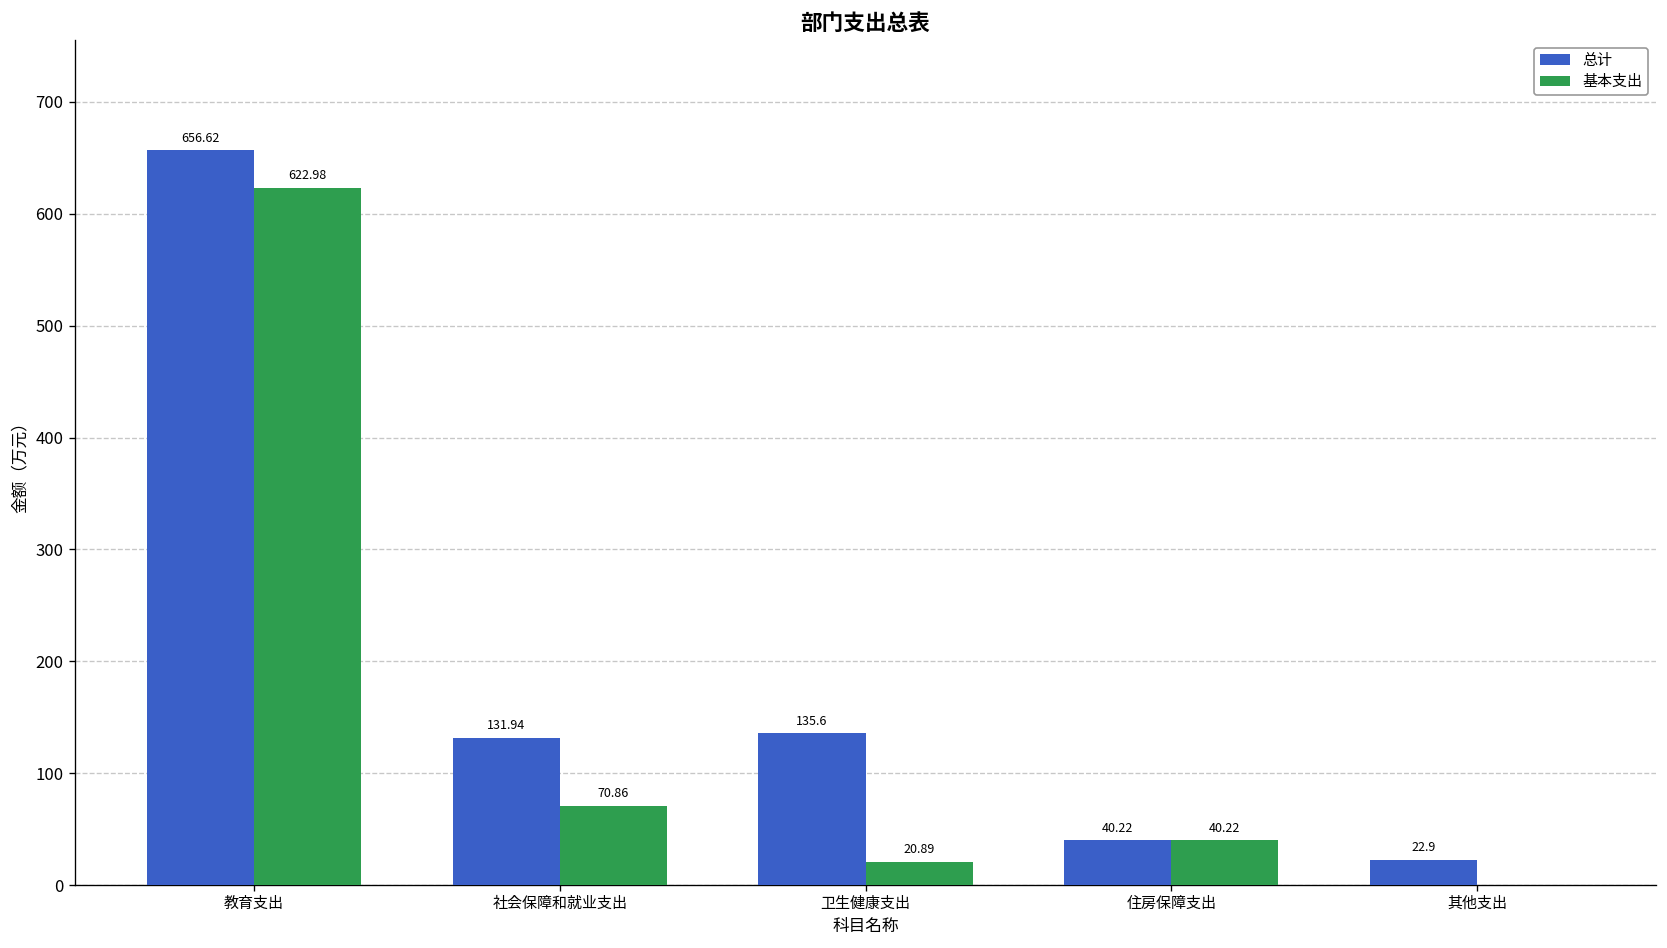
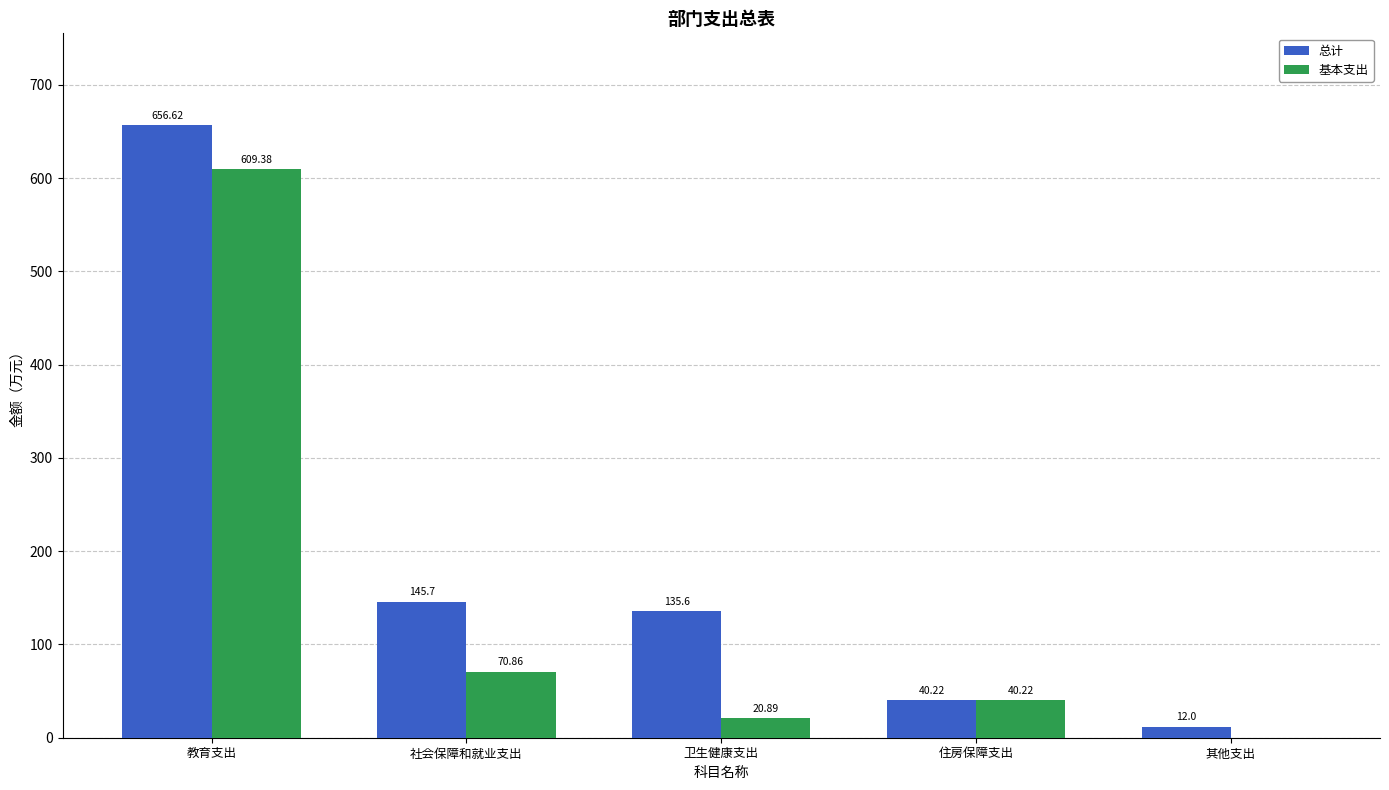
基本支出, 教育支出: 622.98 -> 609.38
总计, 社会保障和就业支出: 131.94 -> 145.7
总计, 其他支出: 22.9 -> 12.0
